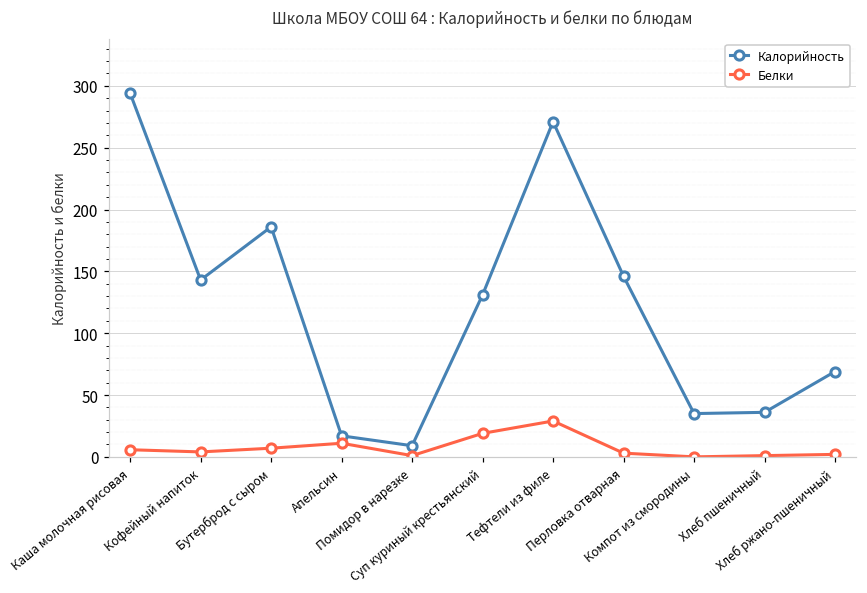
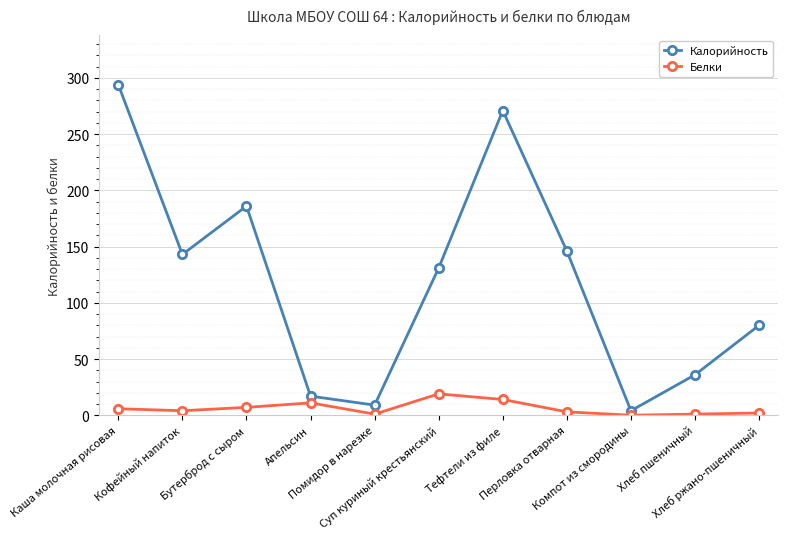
Белки, Тефтели из филе: 29 -> 14
Калорийность, Компот из смородины: 35 -> 4
Калорийность, Хлеб ржано-пшеничный: 69 -> 80
